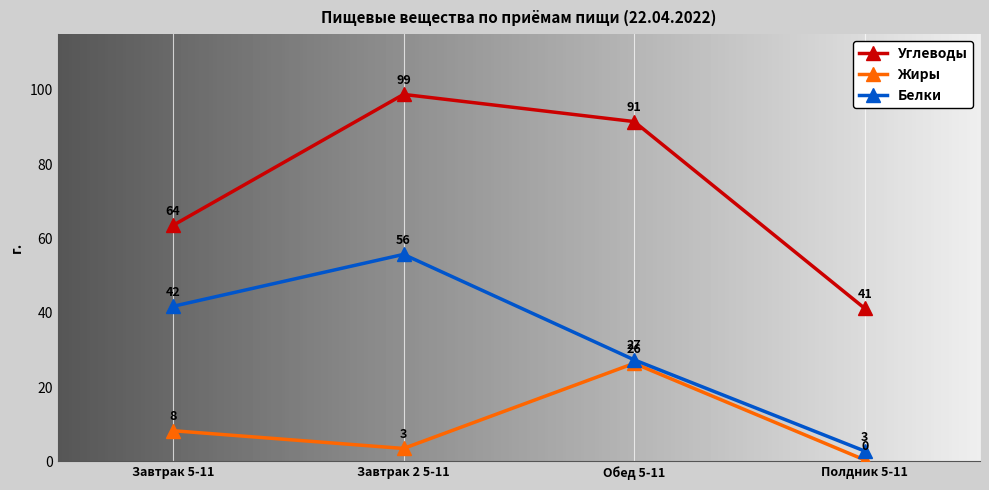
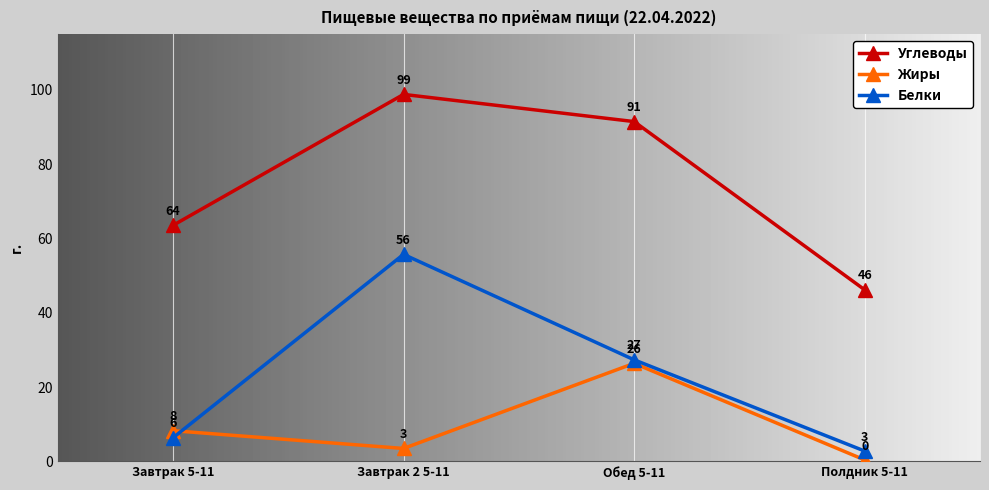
Белки, Завтрак 5-11: 42 -> 6
Углеводы, Полдник 5-11: 41 -> 46
